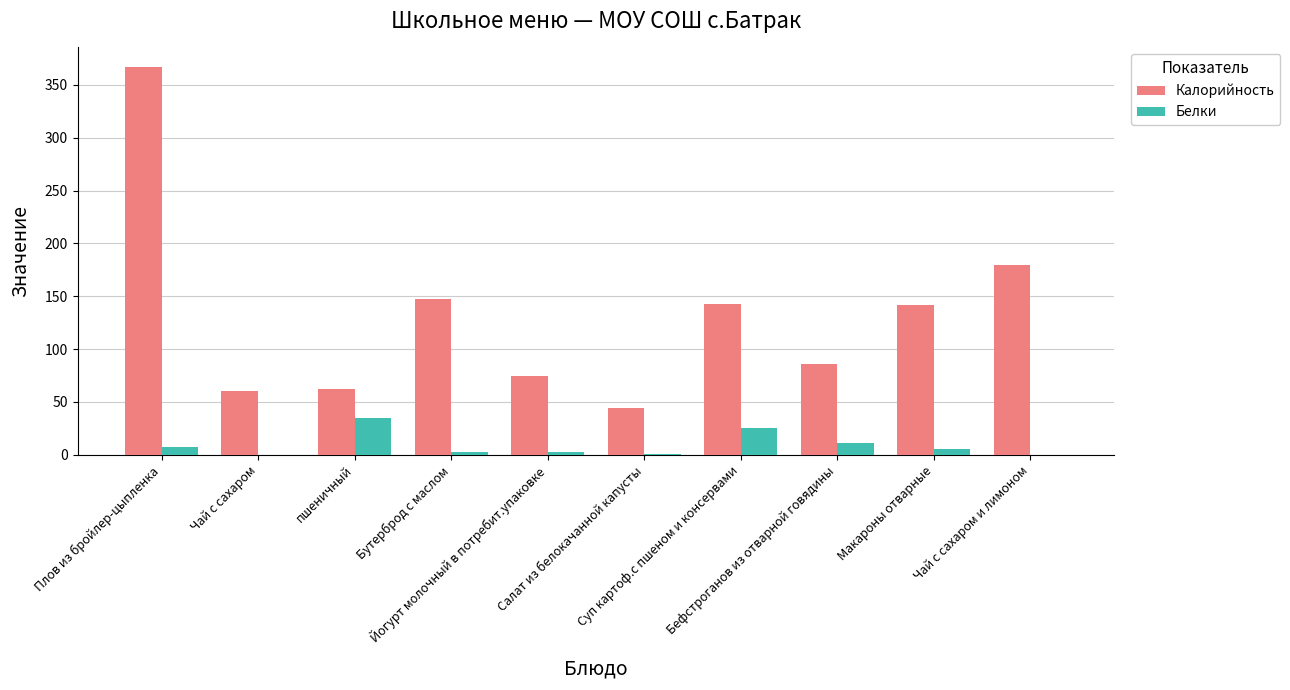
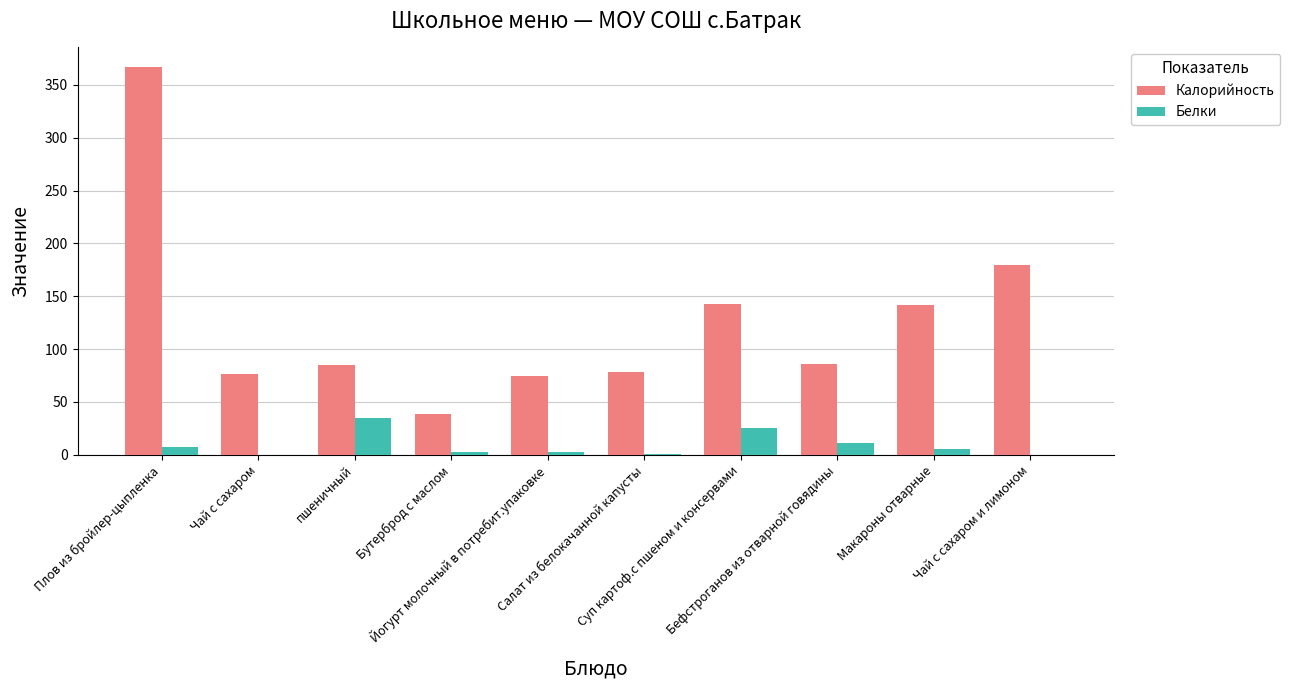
Калорийность, Чай с сахаром: 60 -> 76
Калорийность, пшеничный: 62 -> 85
Калорийность, Бутерброд с маслом: 147 -> 39
Калорийность, Салат из белокачанной капусты: 44 -> 78
